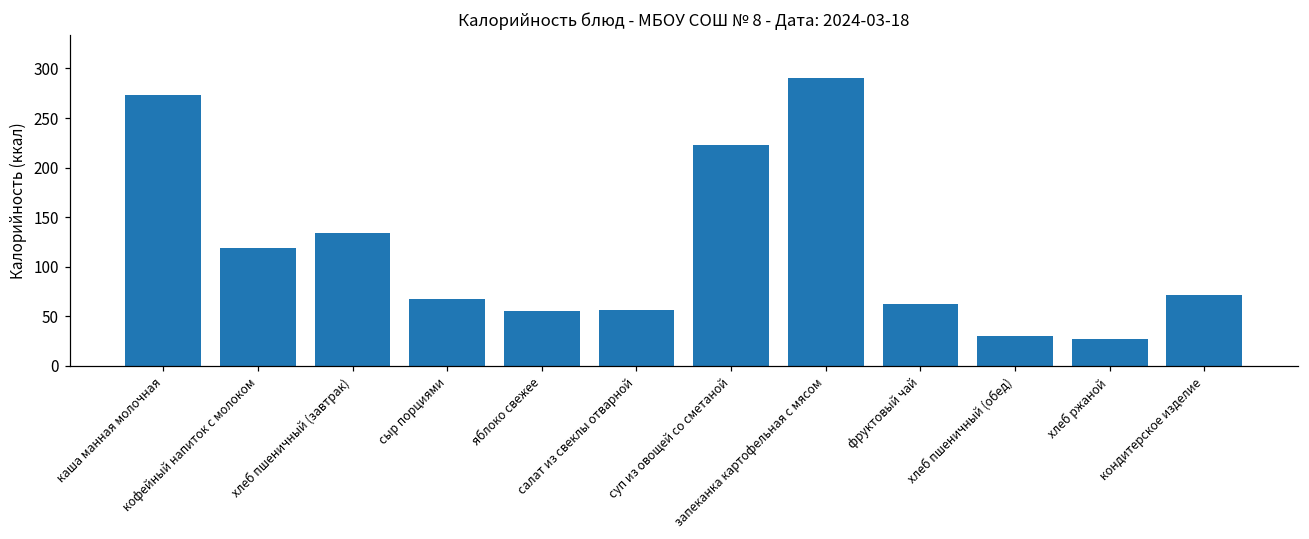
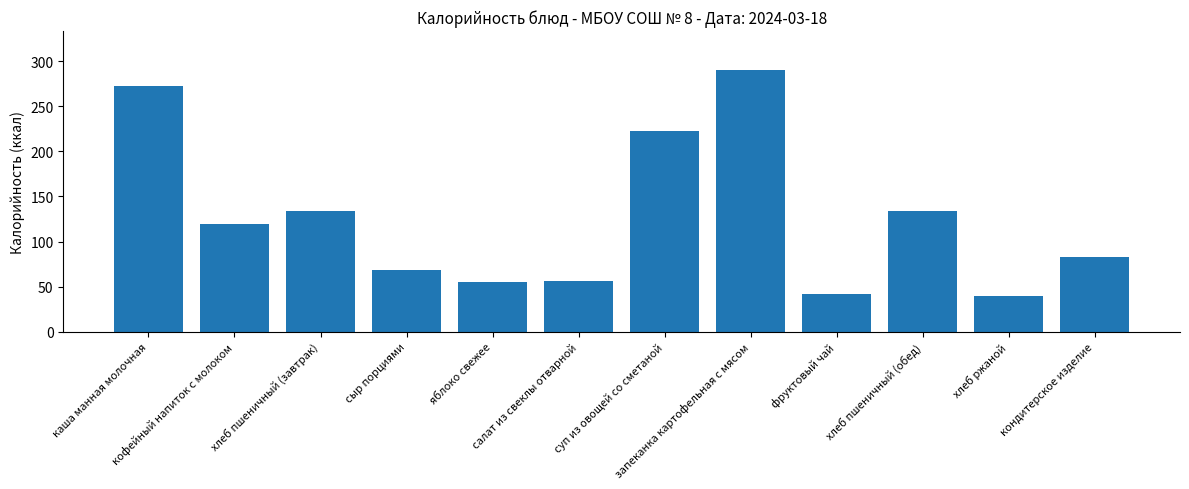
фруктовый чай: 60 -> 40
хлеб пшеничный (обед): 30 -> 130
хлеб ржаной: 30 -> 40
кондитерское изделие: 70 -> 80
